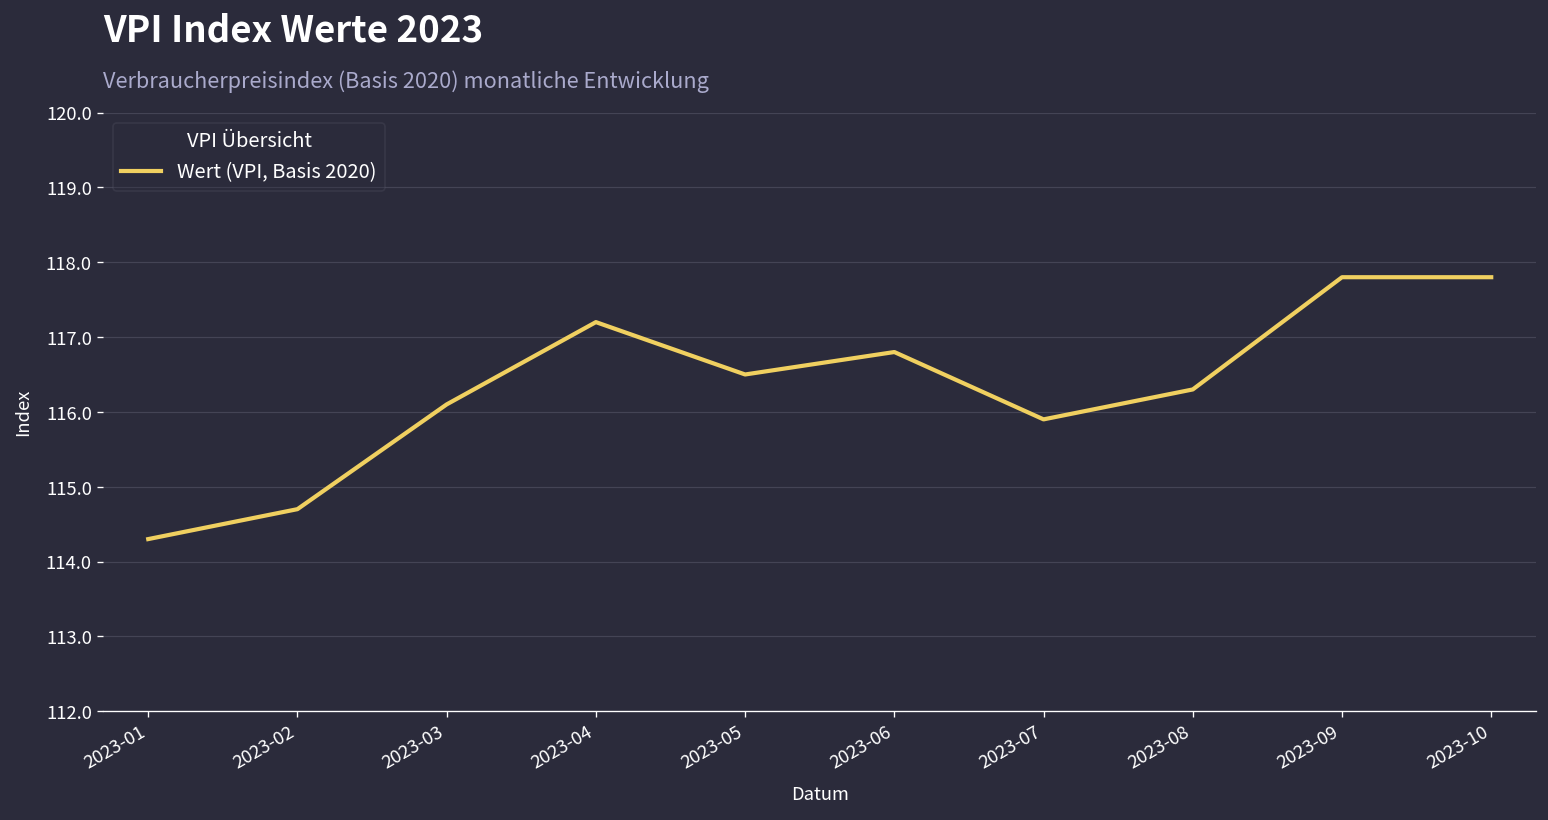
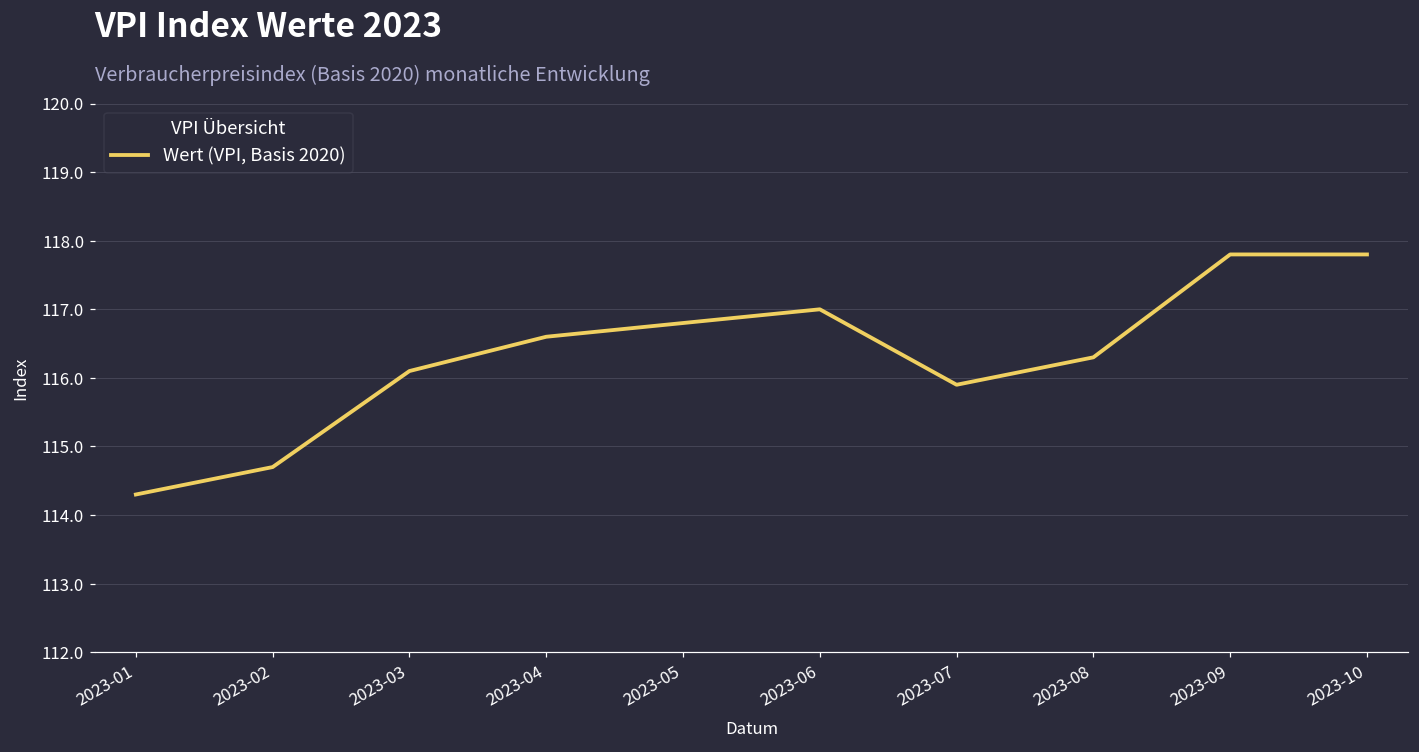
2023-04: 117.2 -> 116.6
2023-05: 116.5 -> 116.8
2023-06: 116.8 -> 117.0
